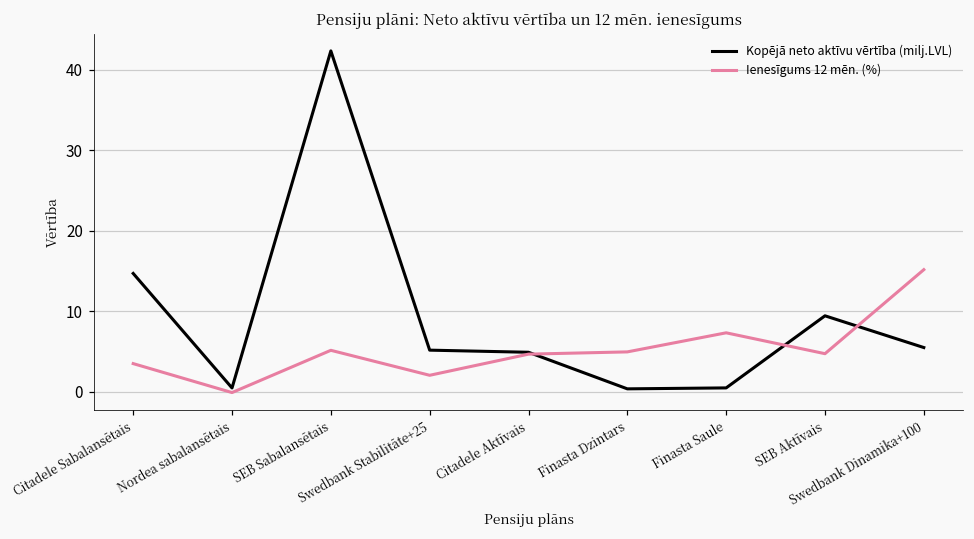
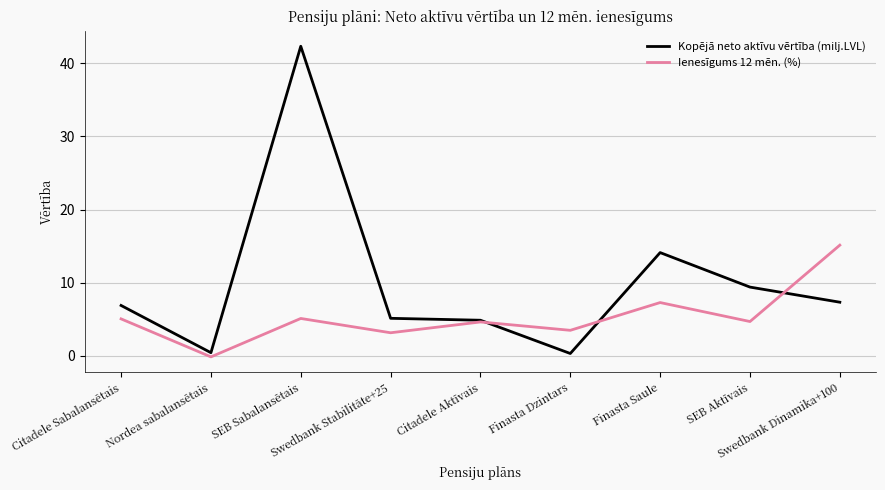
Kopējā neto aktīvu vērtība (milj.LVL), Citadele Sabalansētais: 15 -> 7
Ienesīgums 12 mēn. (%), Citadele Sabalansētais: 3 -> 5
Ienesīgums 12 mēn. (%), Swedbank Stabilitāte+25: 2 -> 3
Ienesīgums 12 mēn. (%), Finasta Dzintars: 5 -> 3
Kopējā neto aktīvu vērtība (milj.LVL), Finasta Saule: 0 -> 14
Kopējā neto aktīvu vērtība (milj.LVL), Swedbank Dinamika+100: 5 -> 7
